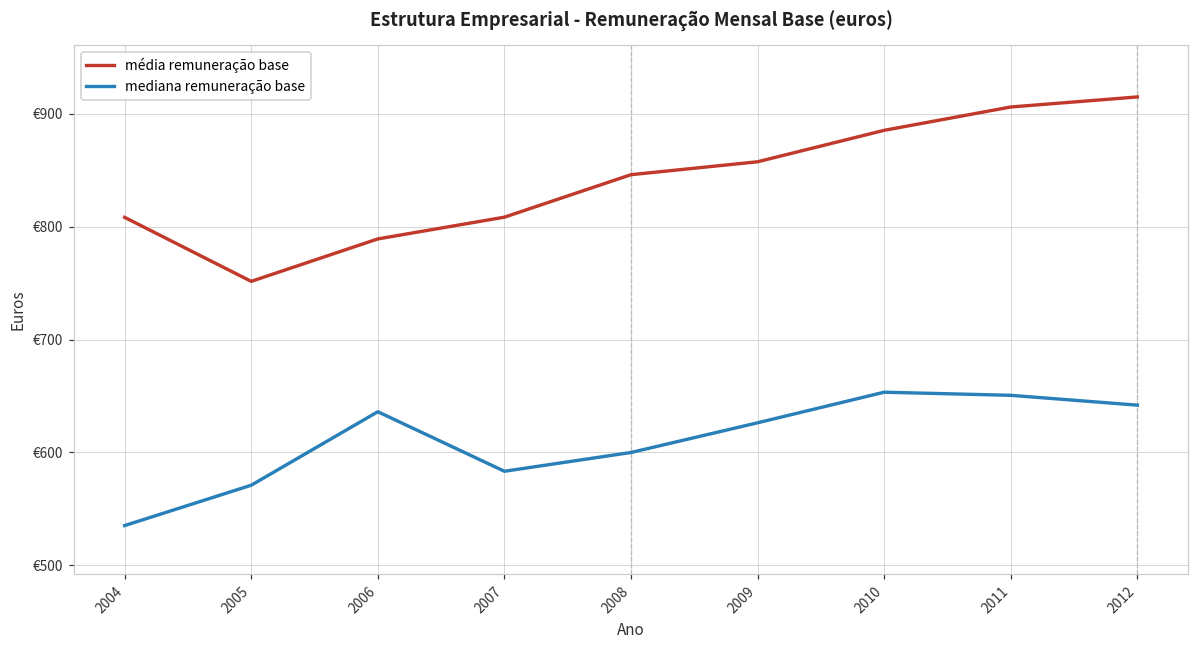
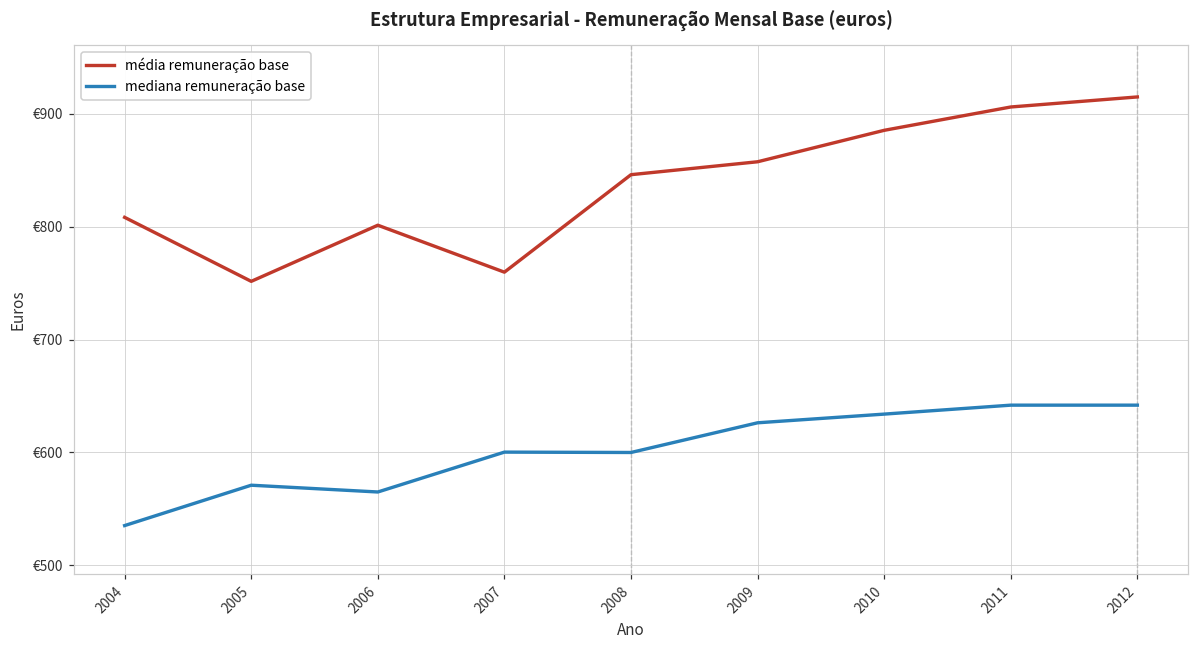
média remuneração base, 2006: €789 -> €801
mediana remuneração base, 2006: €636 -> €565
média remuneração base, 2007: €808 -> €760
mediana remuneração base, 2007: €583 -> €600
mediana remuneração base, 2010: €653 -> €634
mediana remuneração base, 2011: €651 -> €642
